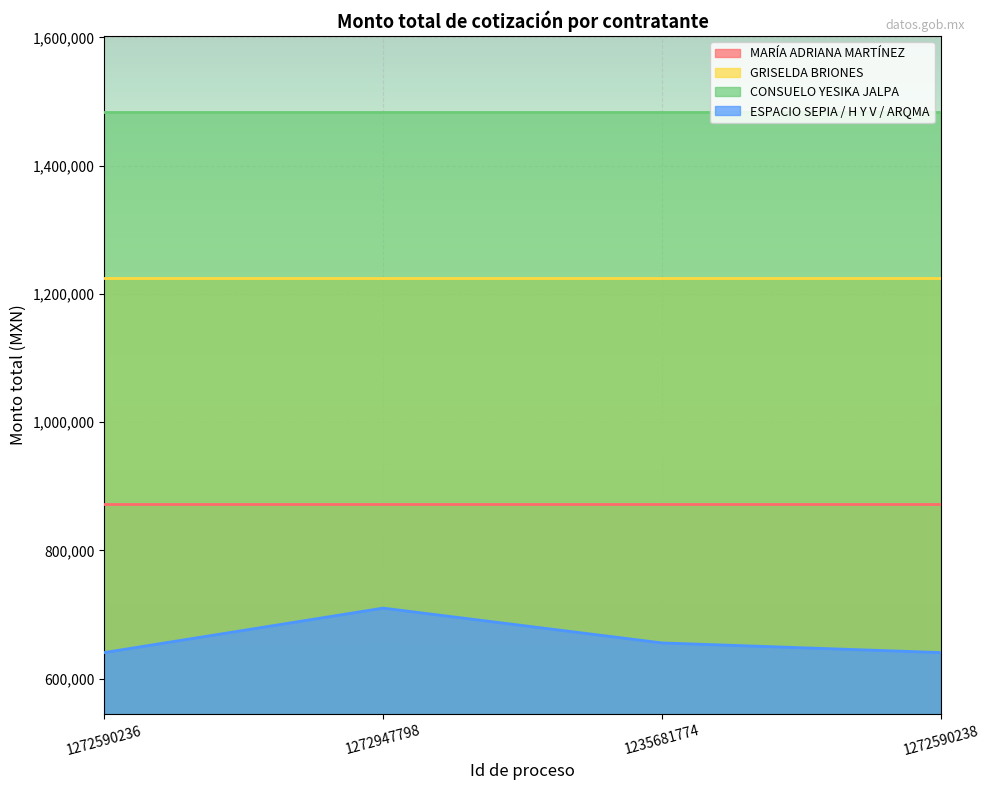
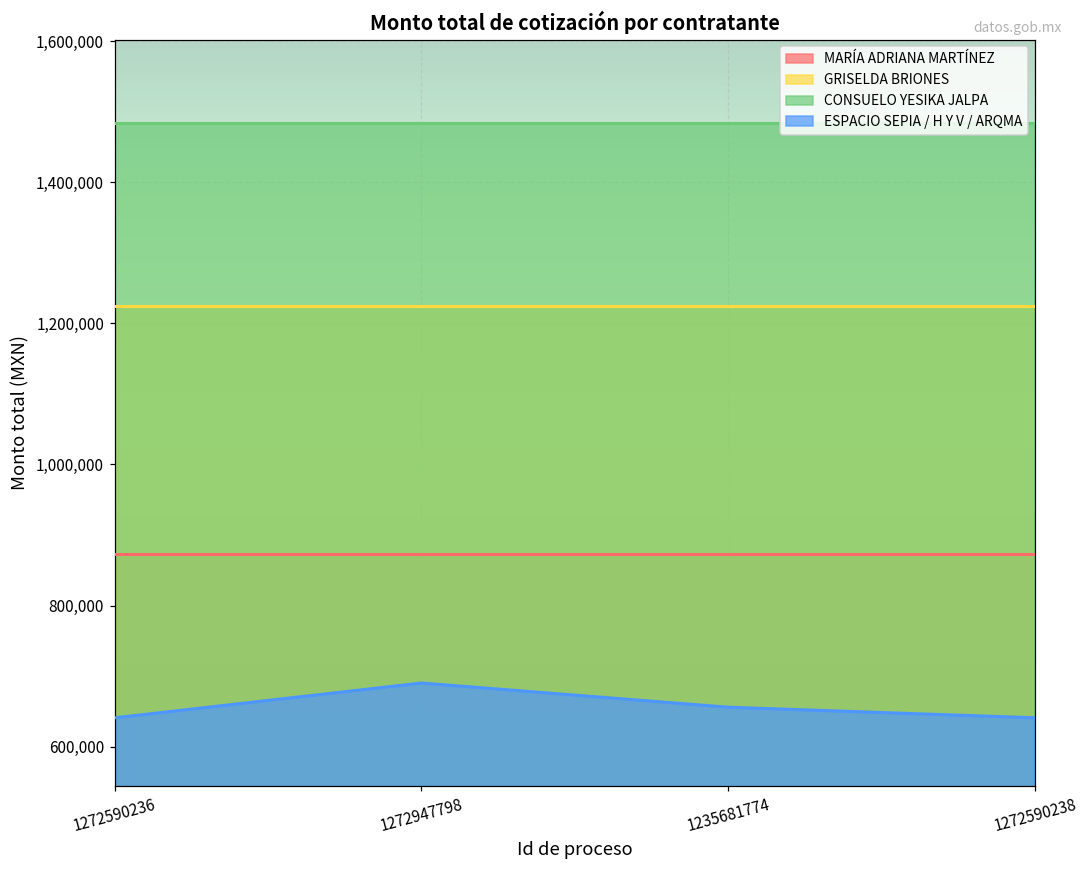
ESPACIO SEPIA / H Y V / ARQMA, 1272947798: 710,000 -> 690,000
